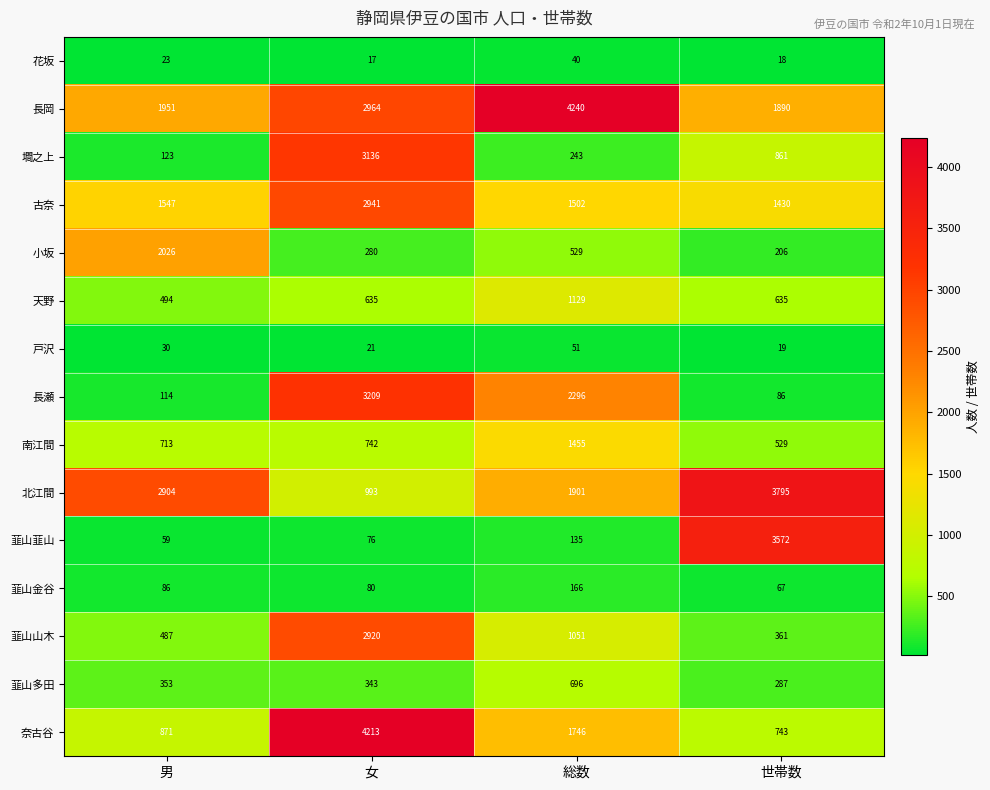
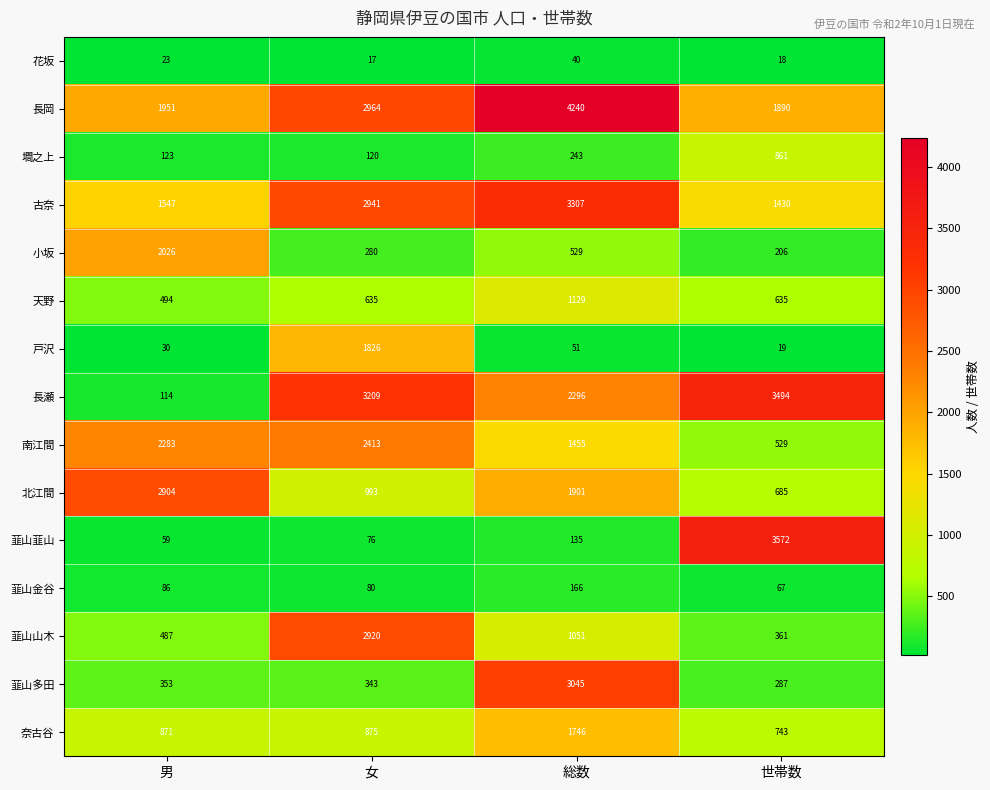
墹之上, 女: 3136 -> 120
古奈, 総数: 1502 -> 3307
戸沢, 女: 21 -> 1826
長瀬, 世帯数: 86 -> 3494
南江間, 男: 713 -> 2283
南江間, 女: 742 -> 2413
北江間, 世帯数: 3795 -> 685
韮山多田, 総数: 696 -> 3045
奈古谷, 女: 4213 -> 875
